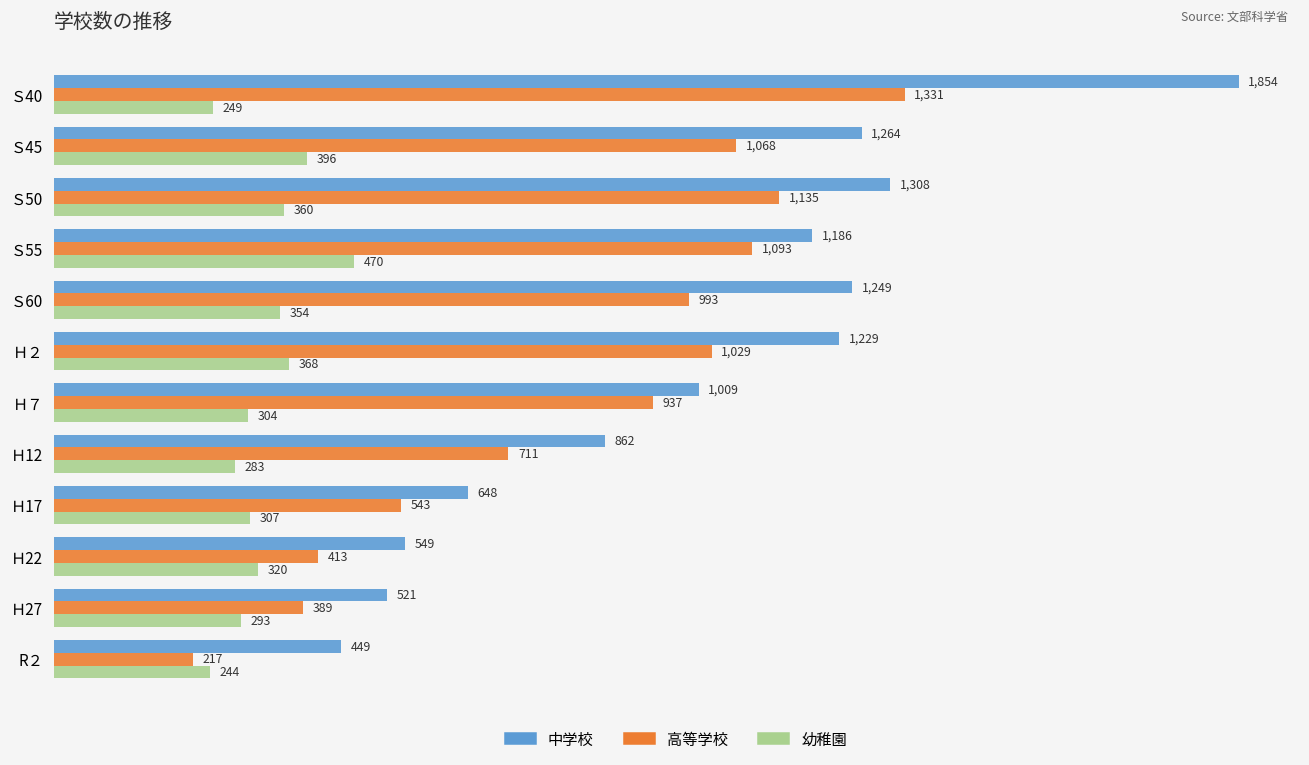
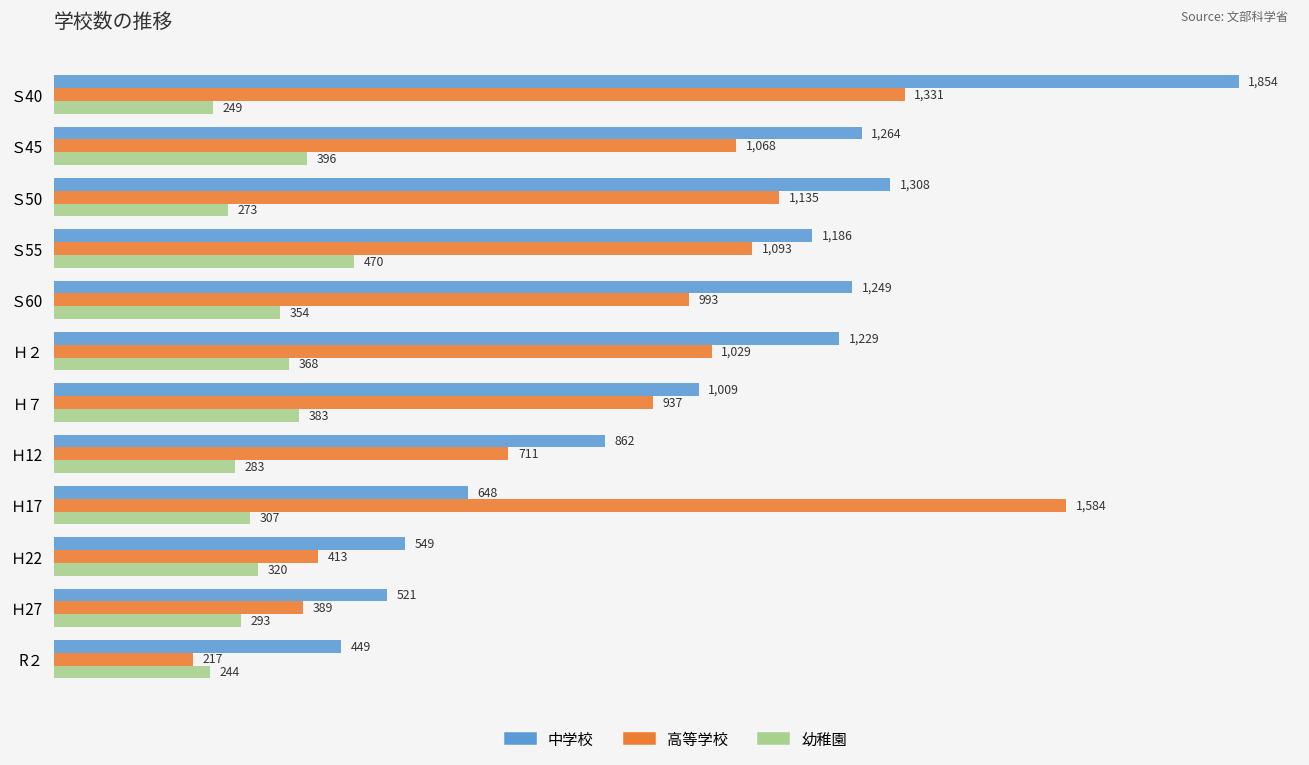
幼稚園, Ｓ50: 360 -> 273
幼稚園, Ｈ７: 304 -> 383
高等学校, Ｈ17: 543 -> 1,584
